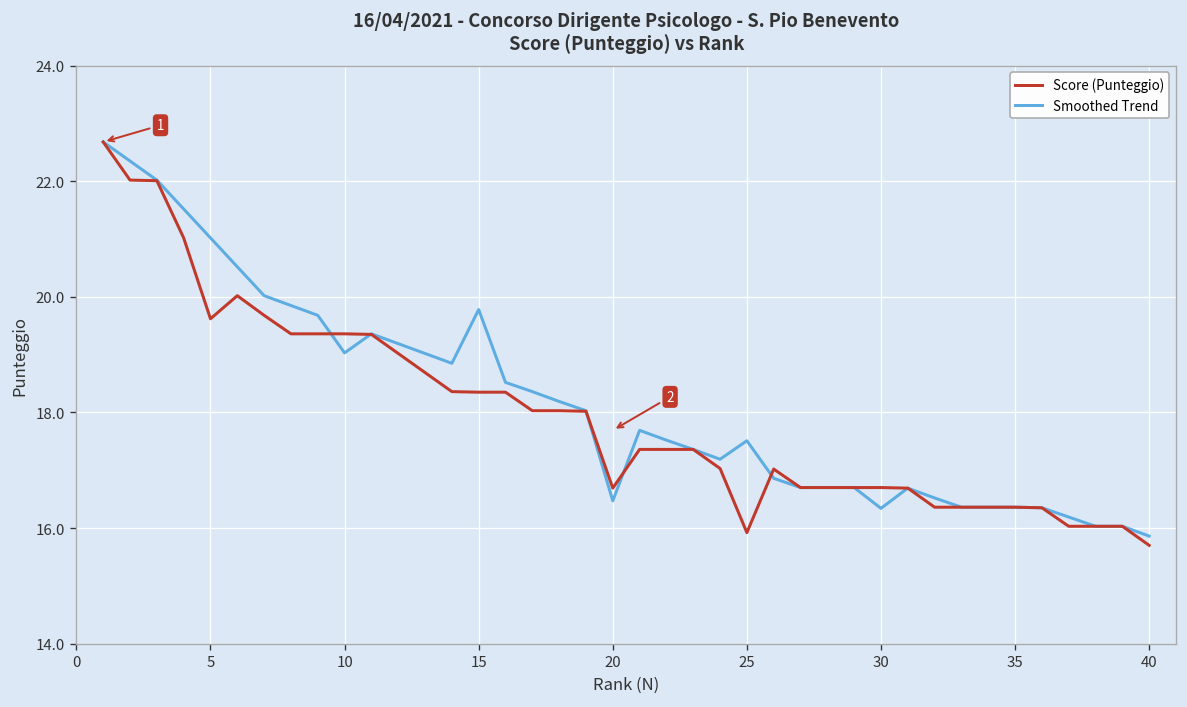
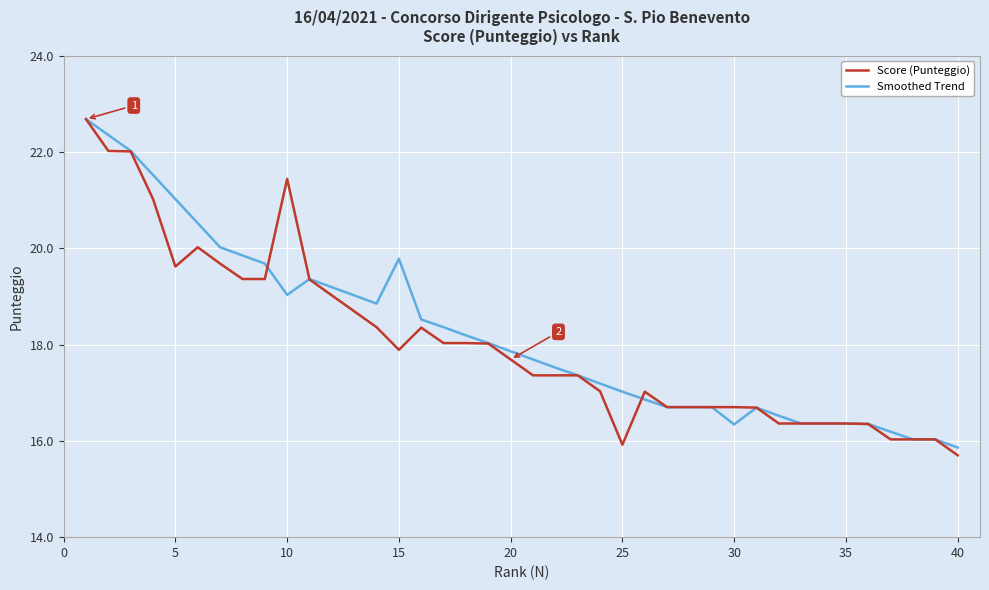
Score (Punteggio), 10: 19.4 -> 21.4
Score (Punteggio), 15: 18.4 -> 17.9
Score (Punteggio), 20: 16.7 -> 17.7
Smoothed Trend, 20: 16.5 -> 17.9
Smoothed Trend, 25: 17.5 -> 17.0
